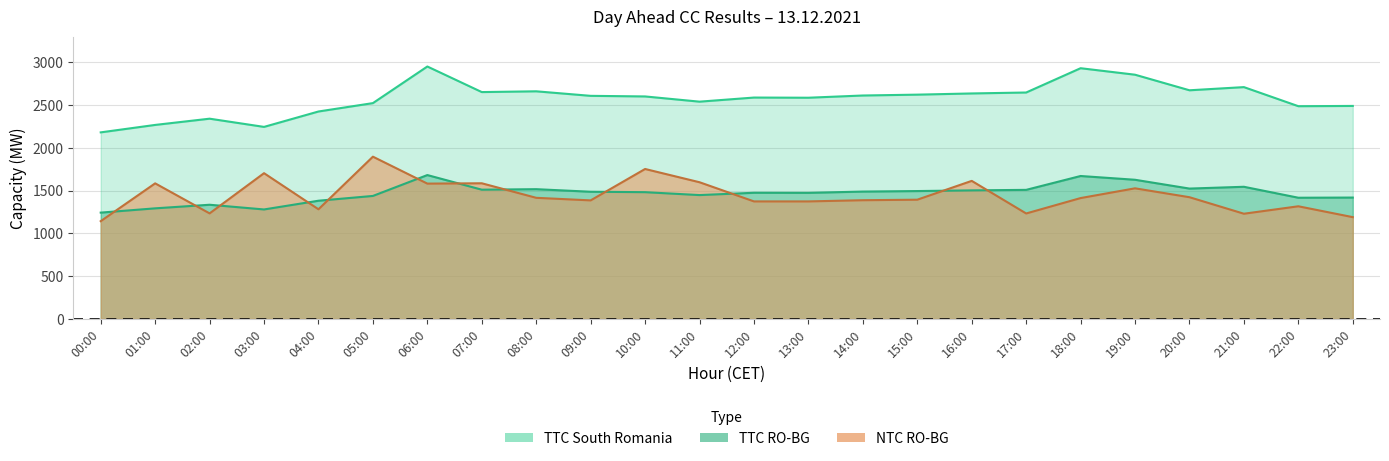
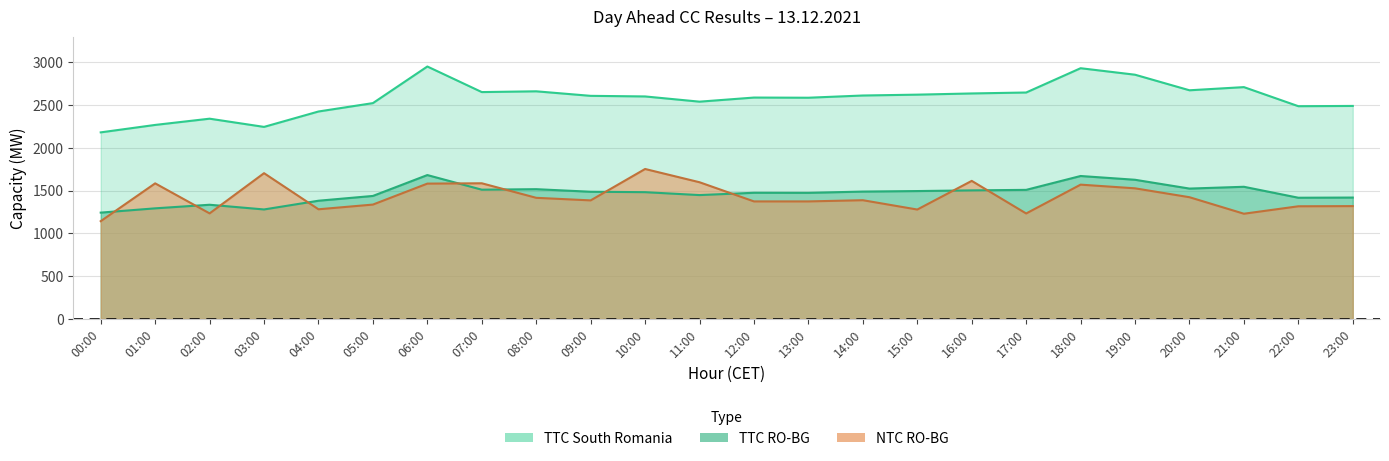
NTC RO-BG, 05:00: 1900 -> 1300
NTC RO-BG, 15:00: 1400 -> 1300
NTC RO-BG, 18:00: 1400 -> 1600
NTC RO-BG, 23:00: 1200 -> 1300
